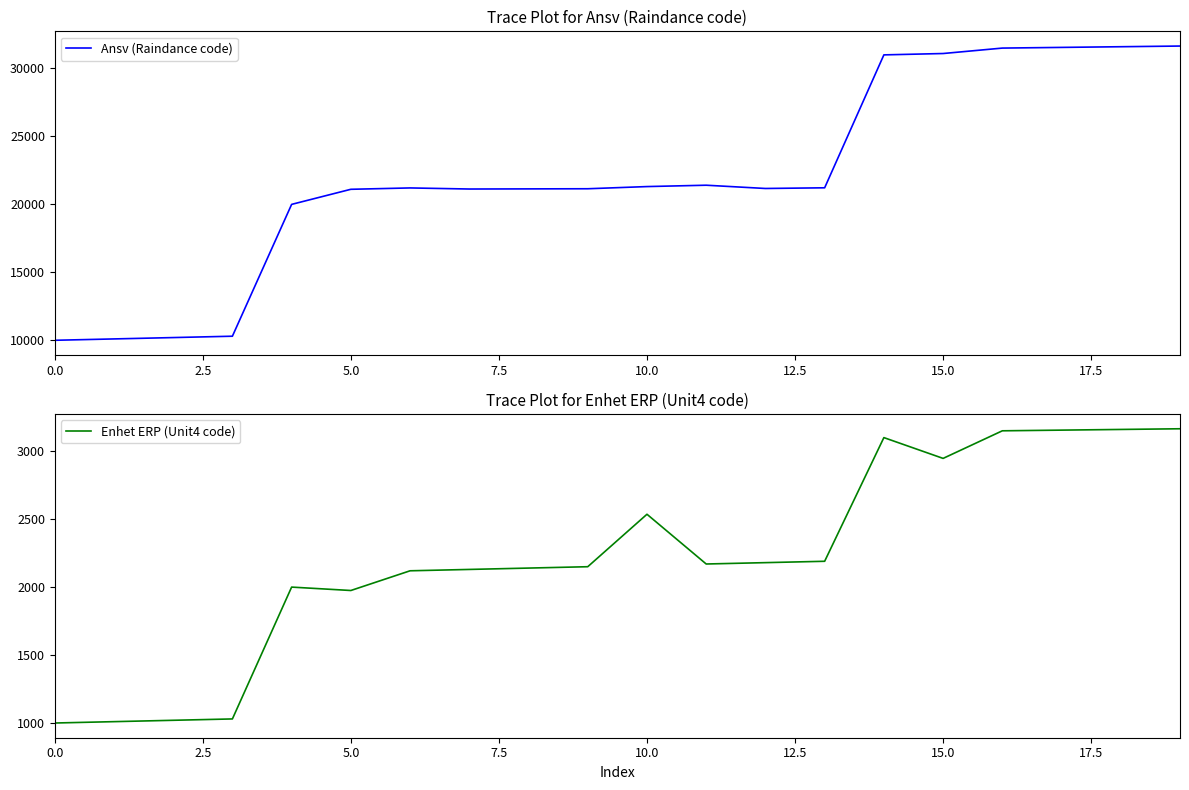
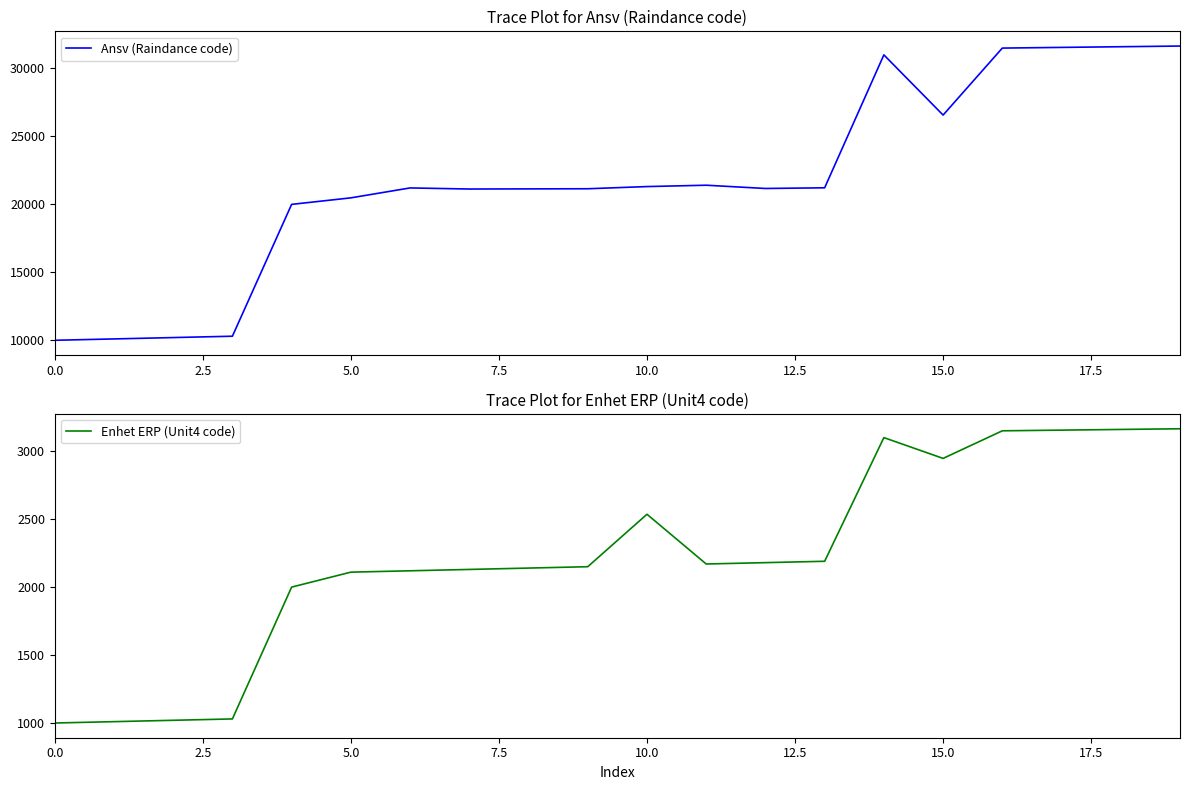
Trace Plot for Ansv (Raindance code), 5.0: 21100 -> 20500
Trace Plot for Ansv (Raindance code), 15.0: 31100 -> 26600
Trace Plot for Enhet ERP (Unit4 code), 5.0: 1980 -> 2110
